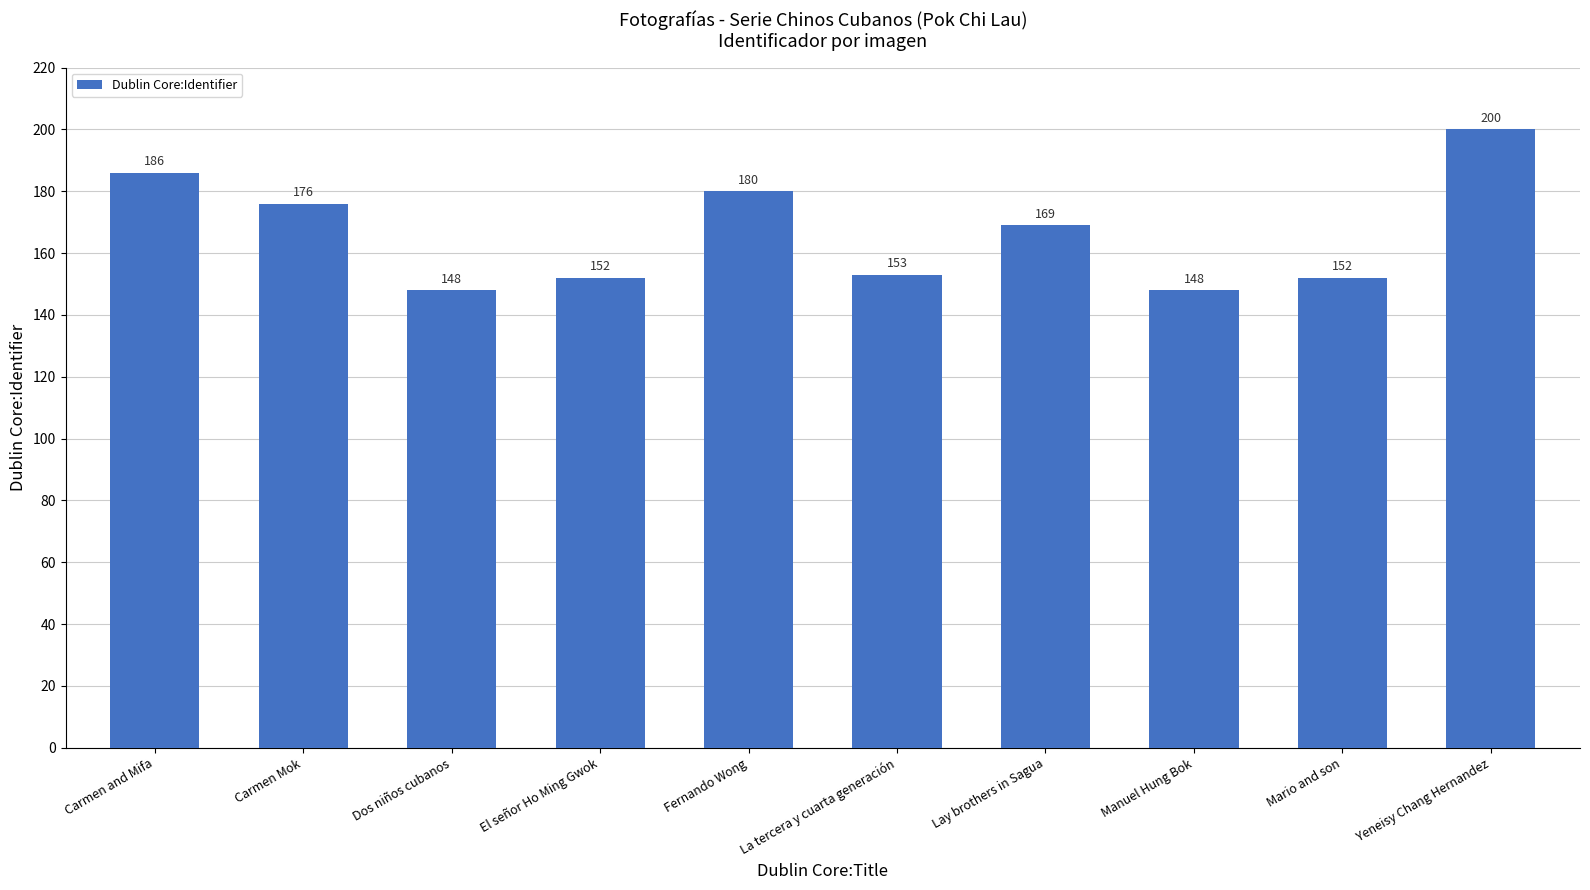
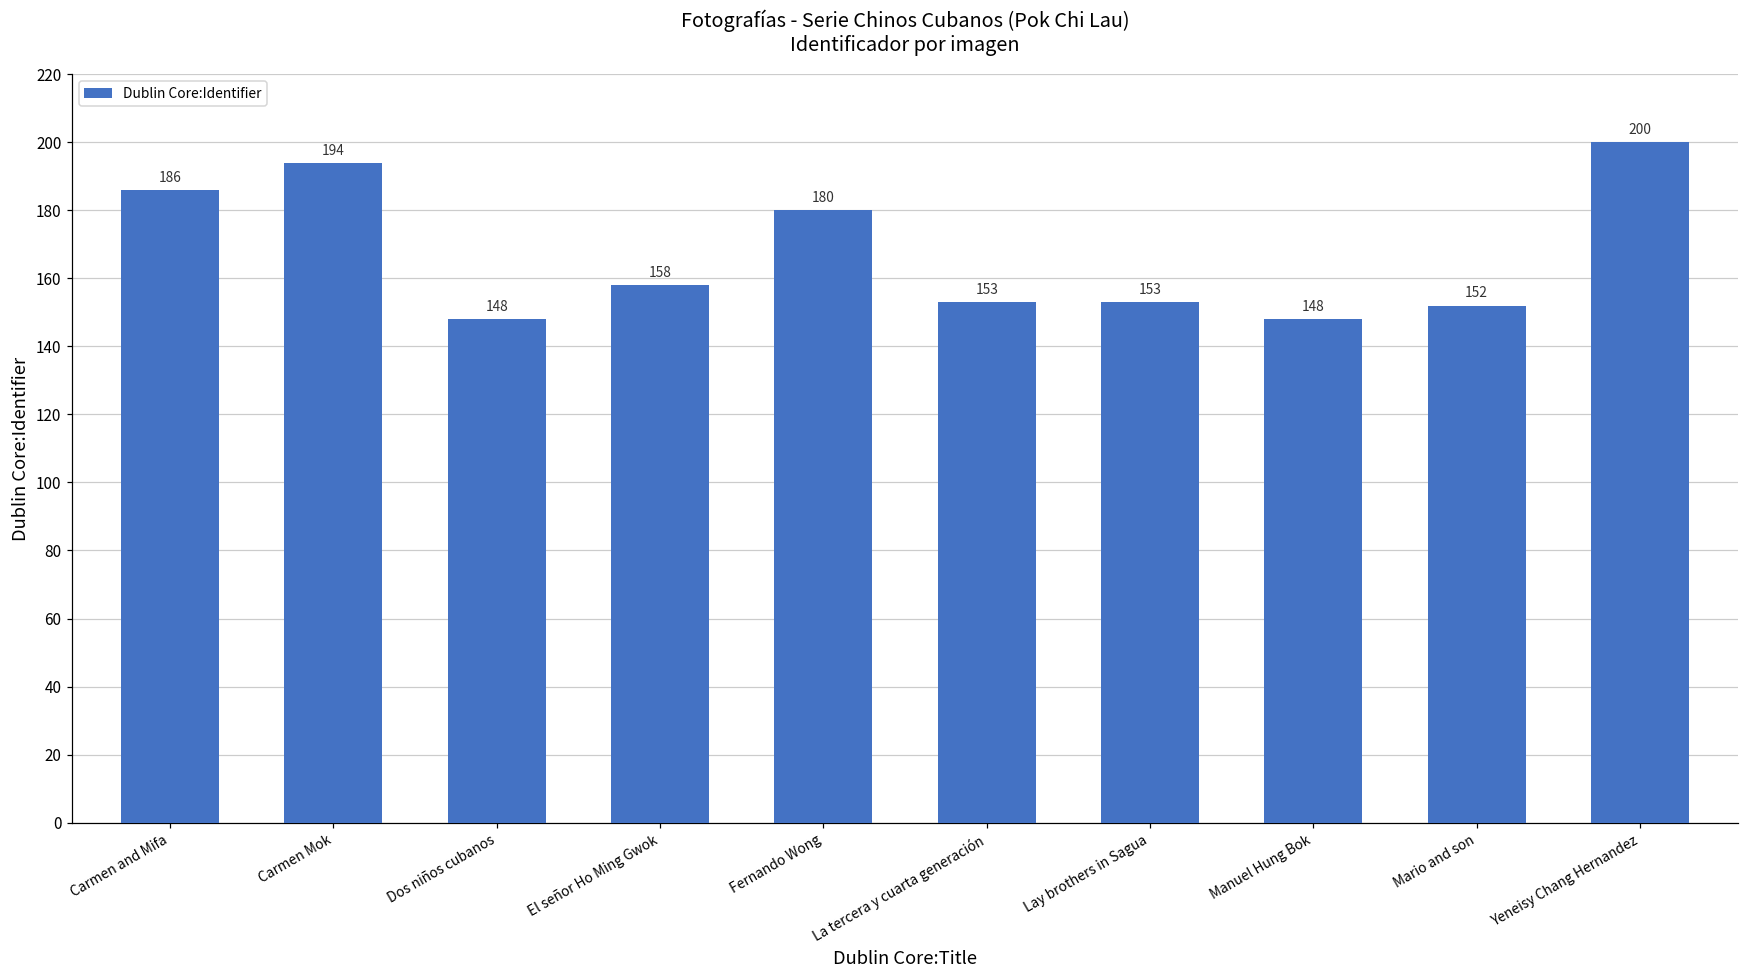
Carmen Mok: 176 -> 194
El señor Ho Ming Gwok: 152 -> 158
Lay brothers in Sagua: 169 -> 153
